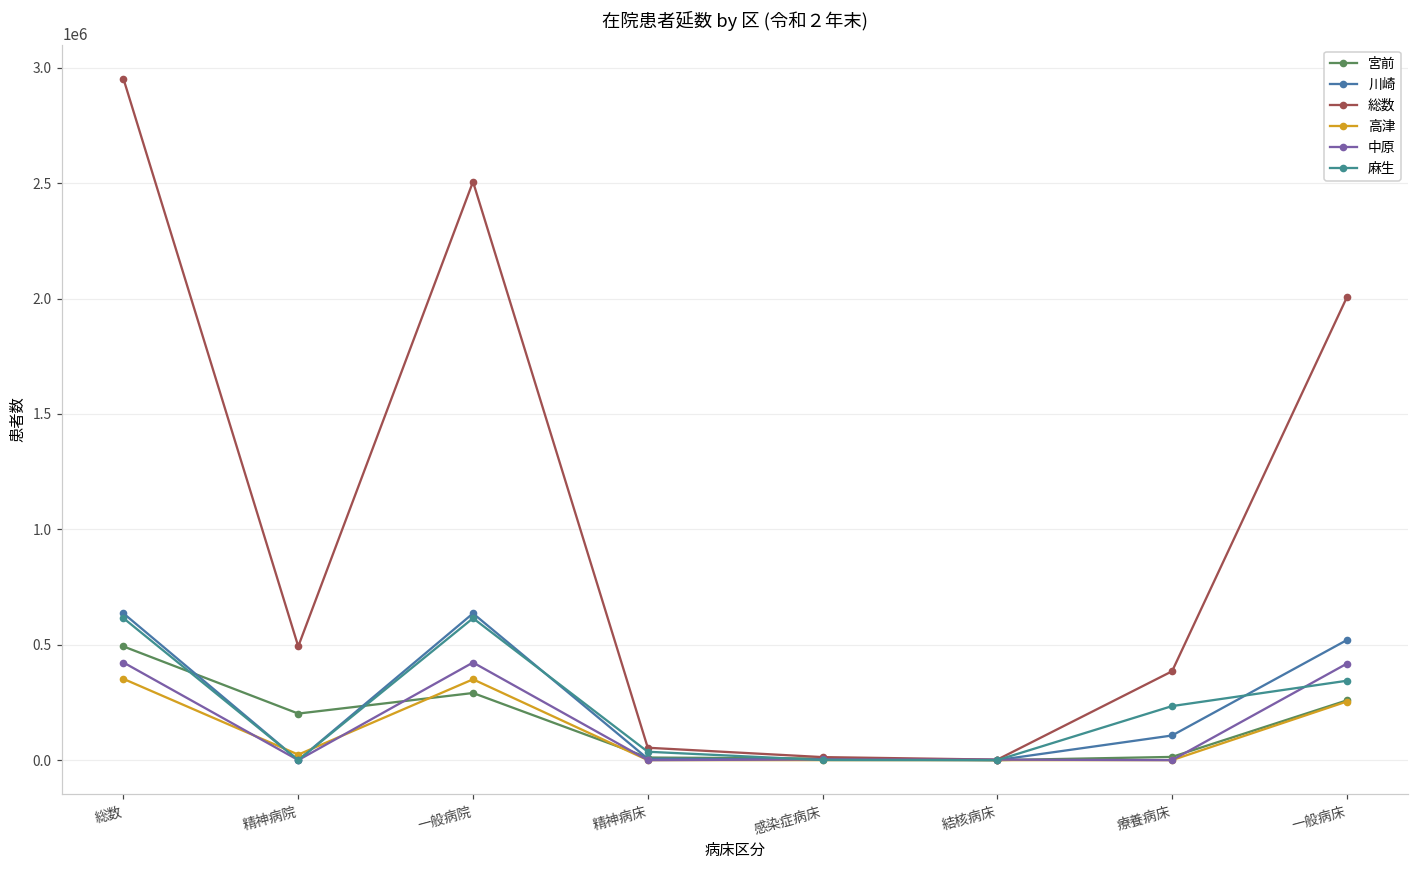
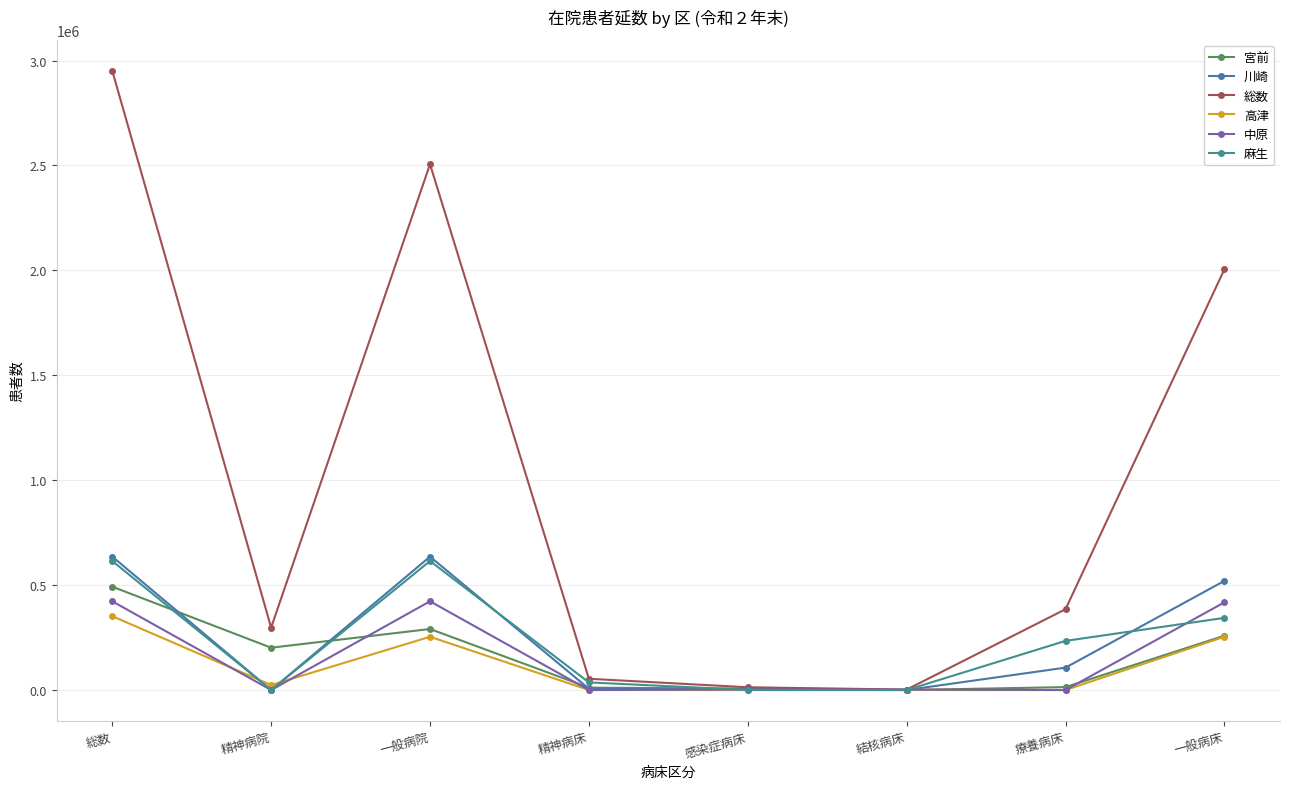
総数, 精神病院: 490000 -> 300000
高津, 一般病院: 350000 -> 250000
